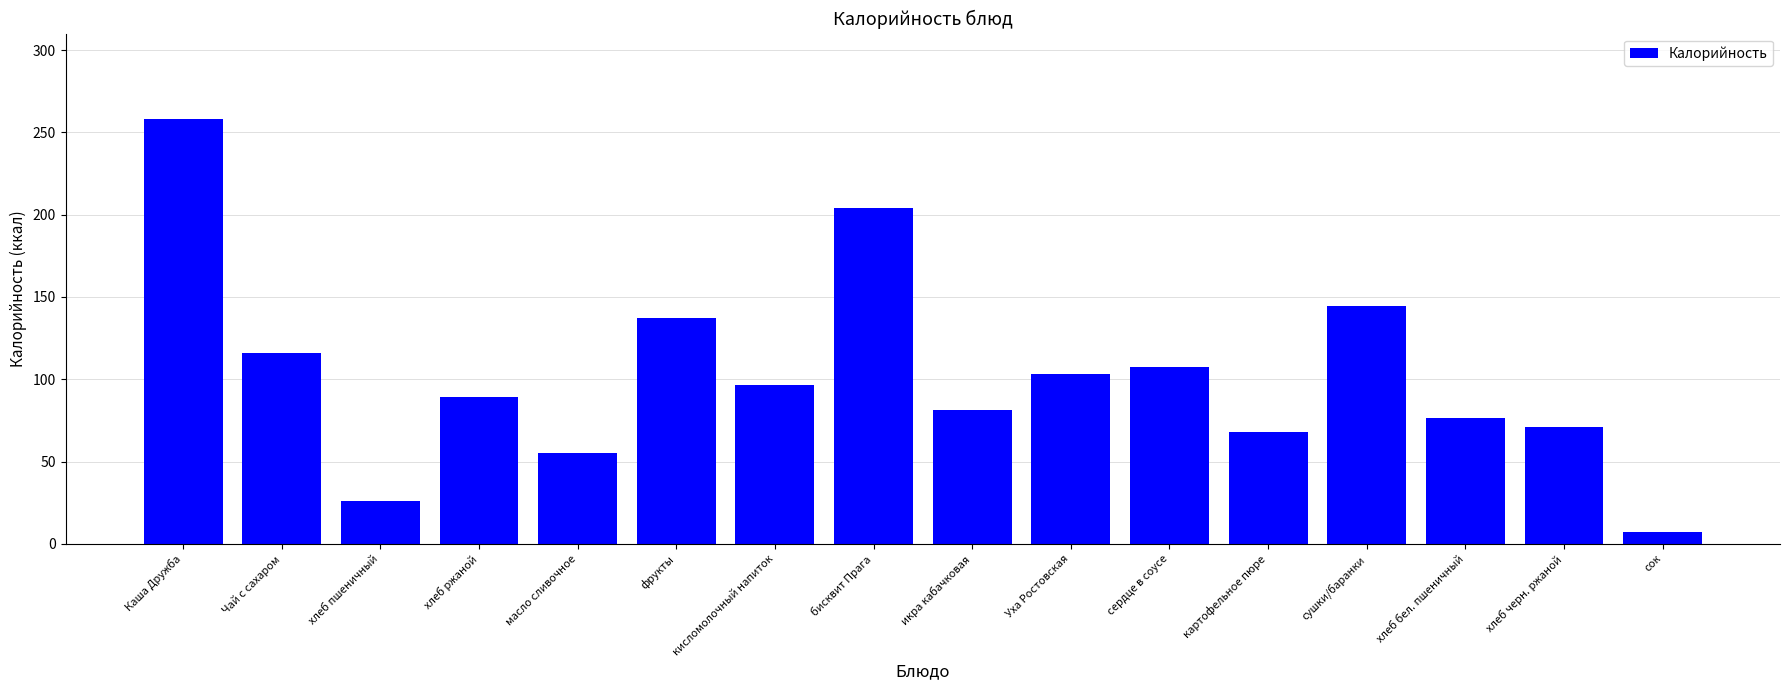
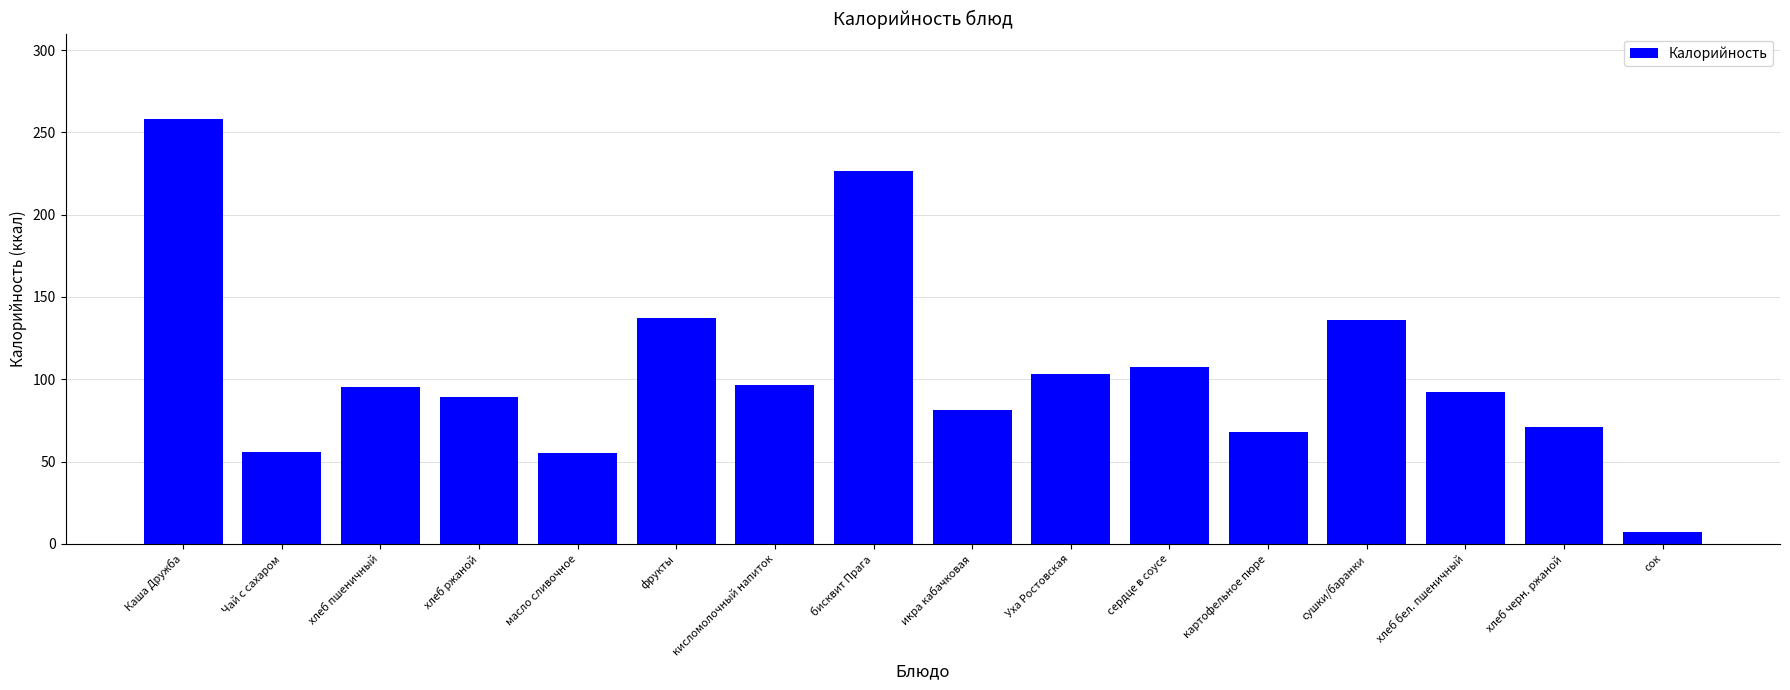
Чай с сахаром: 116 -> 56
хлеб пшеничный: 26 -> 95
бисквит Прага: 204 -> 226
сушки/баранки: 145 -> 136
хлеб бел. пшеничный: 76 -> 92
